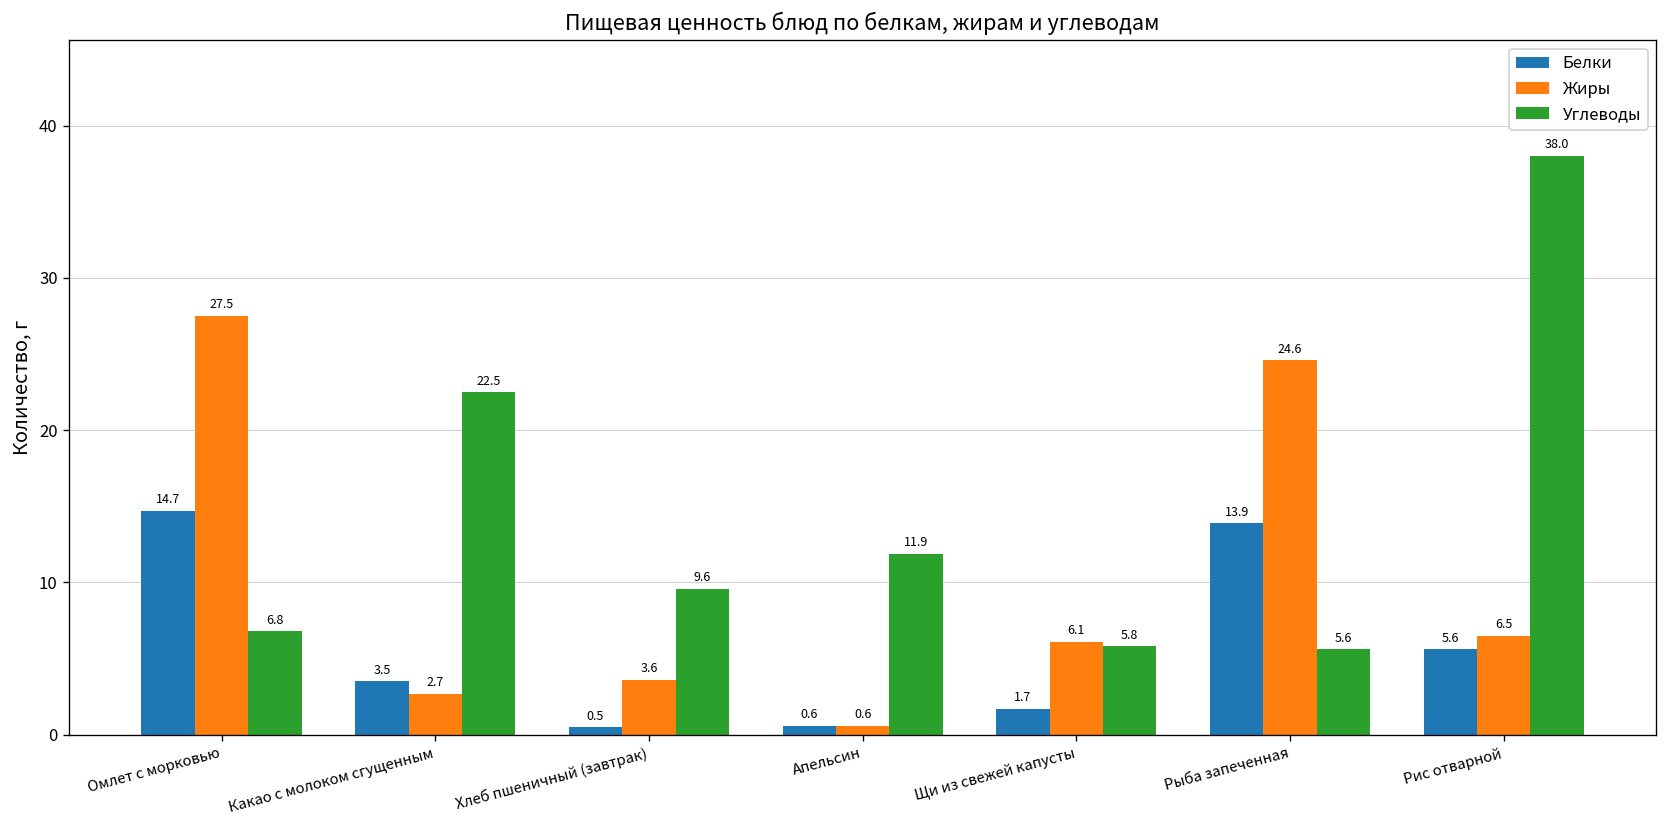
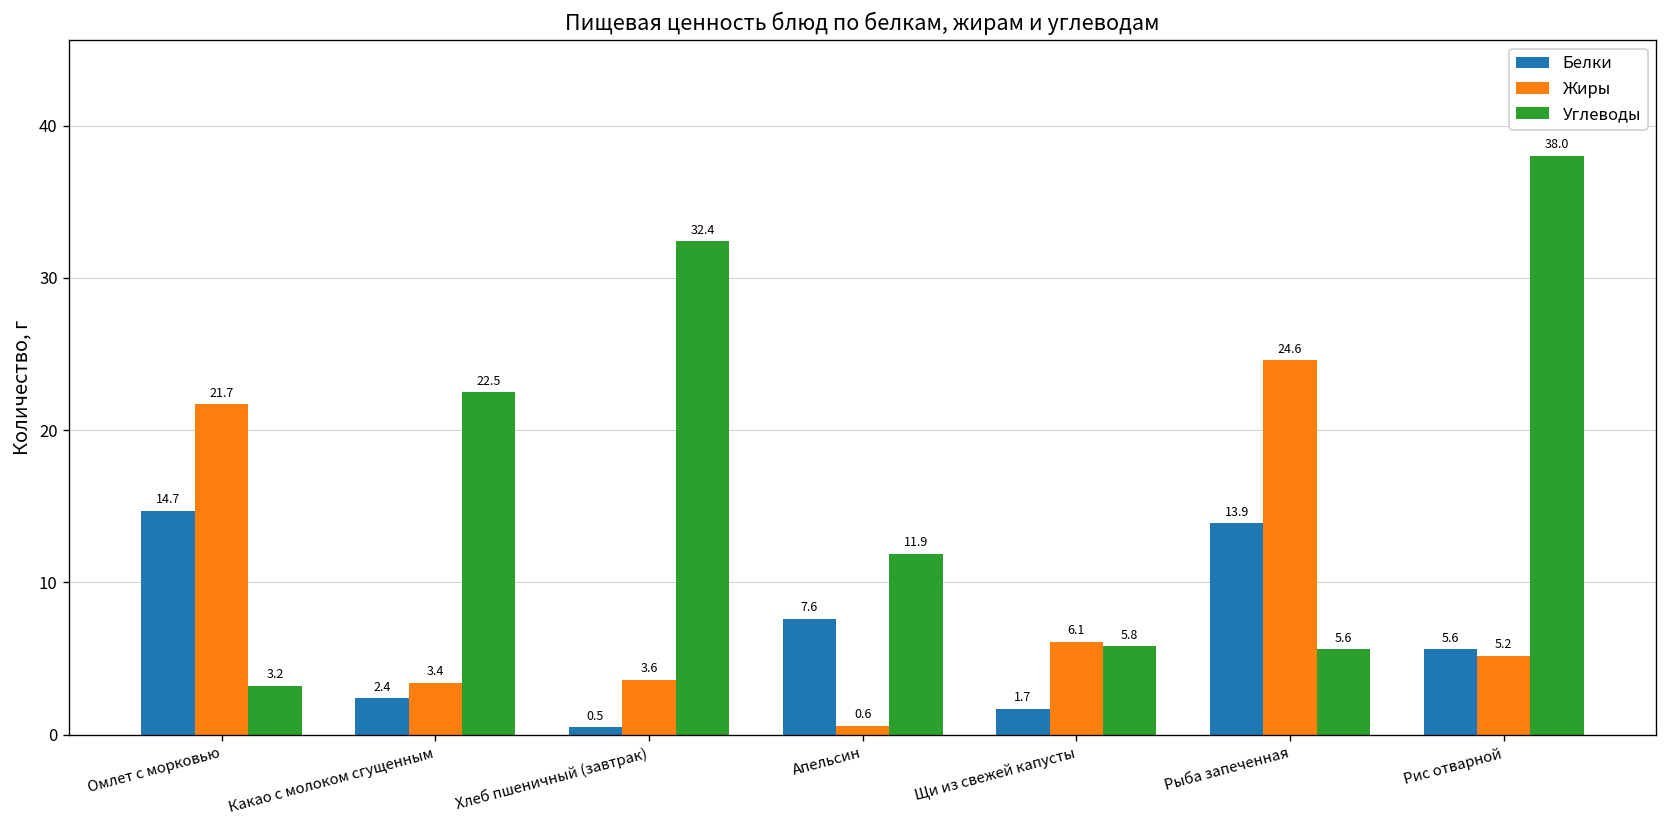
Жиры, Омлет с морковью: 27.5 -> 21.7
Углеводы, Омлет с морковью: 6.8 -> 3.2
Белки, Какао с молоком сгущенным: 3.5 -> 2.4
Жиры, Какао с молоком сгущенным: 2.7 -> 3.4
Углеводы, Хлеб пшеничный (завтрак): 9.6 -> 32.4
Белки, Апельсин: 0.6 -> 7.6
Жиры, Рис отварной: 6.5 -> 5.2
